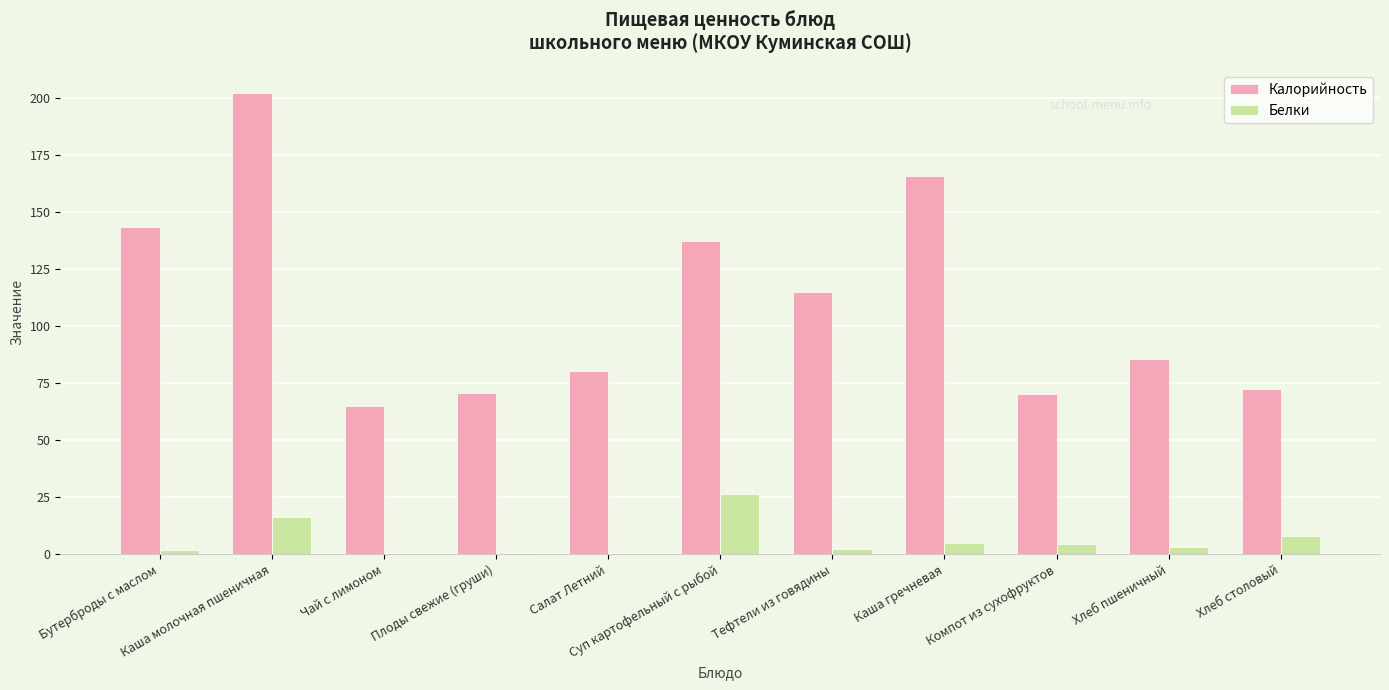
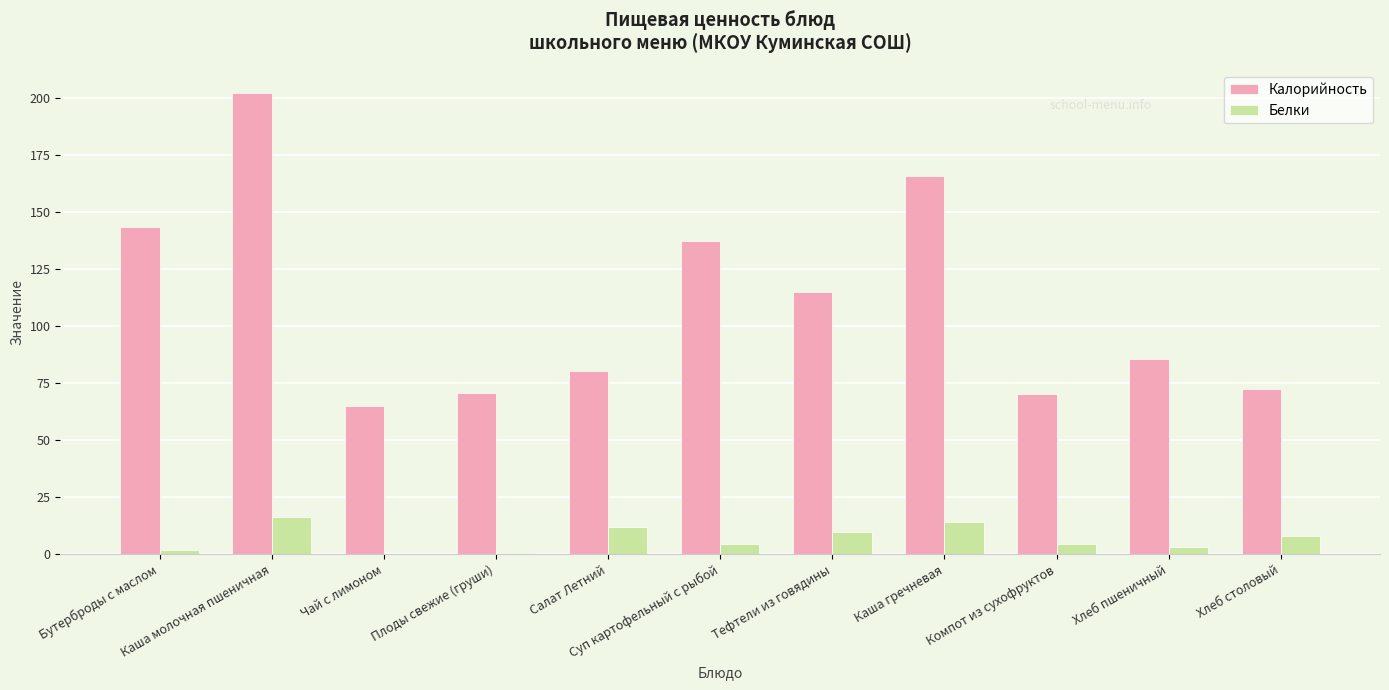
Белки, Салат Летний: 0 -> 12
Белки, Суп картофельный с рыбой: 26 -> 5
Белки, Тефтели из говядины: 2 -> 10
Белки, Каша гречневая: 5 -> 14
